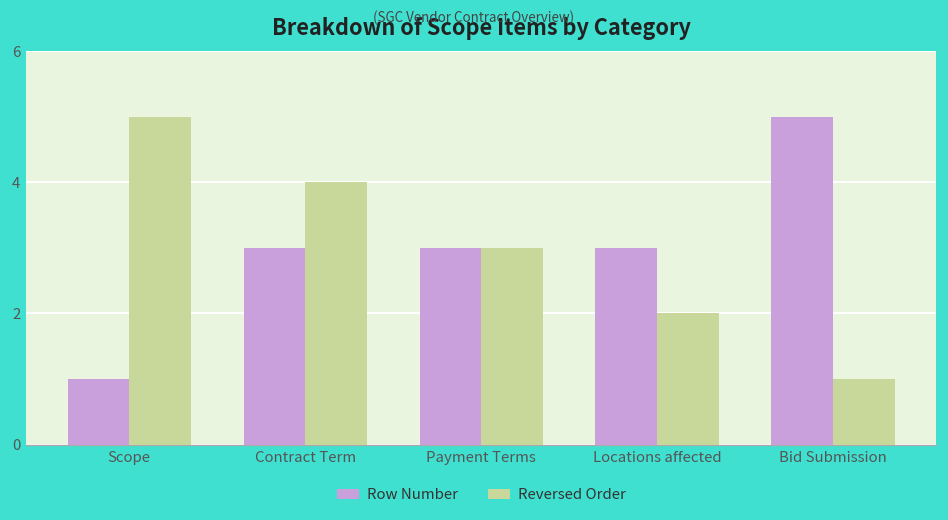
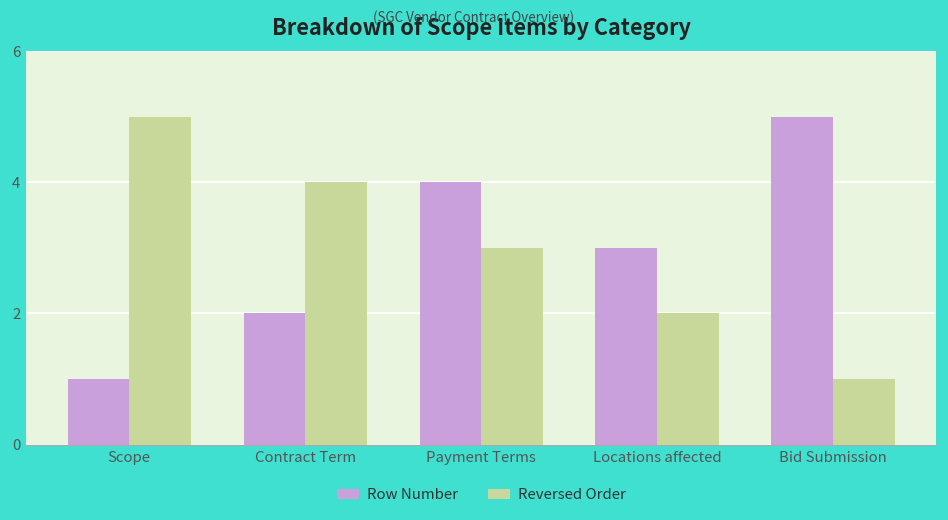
Row Number, Contract Term: 3 -> 2
Row Number, Payment Terms: 3 -> 4
